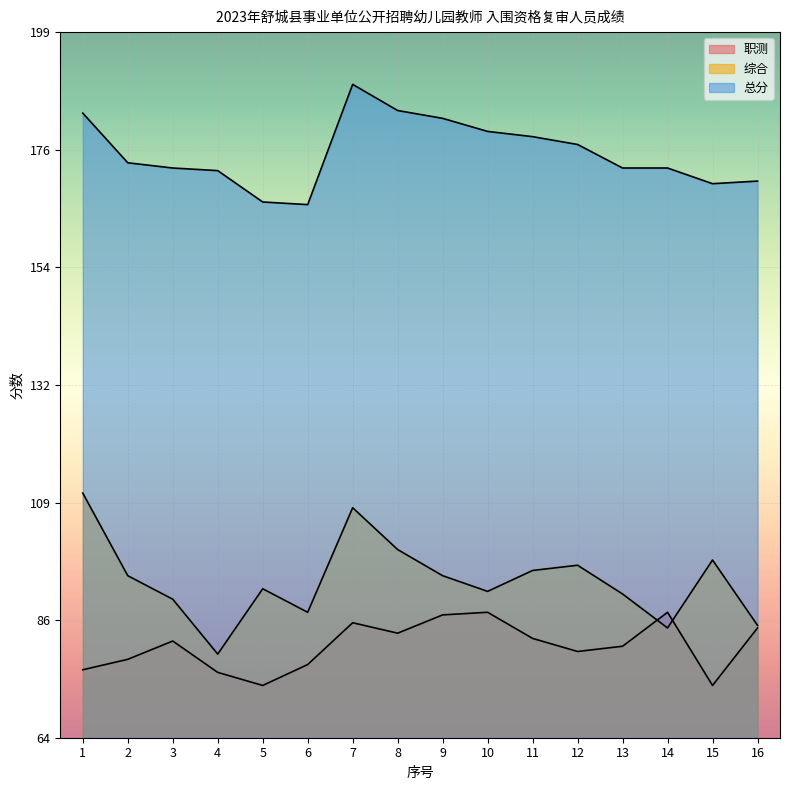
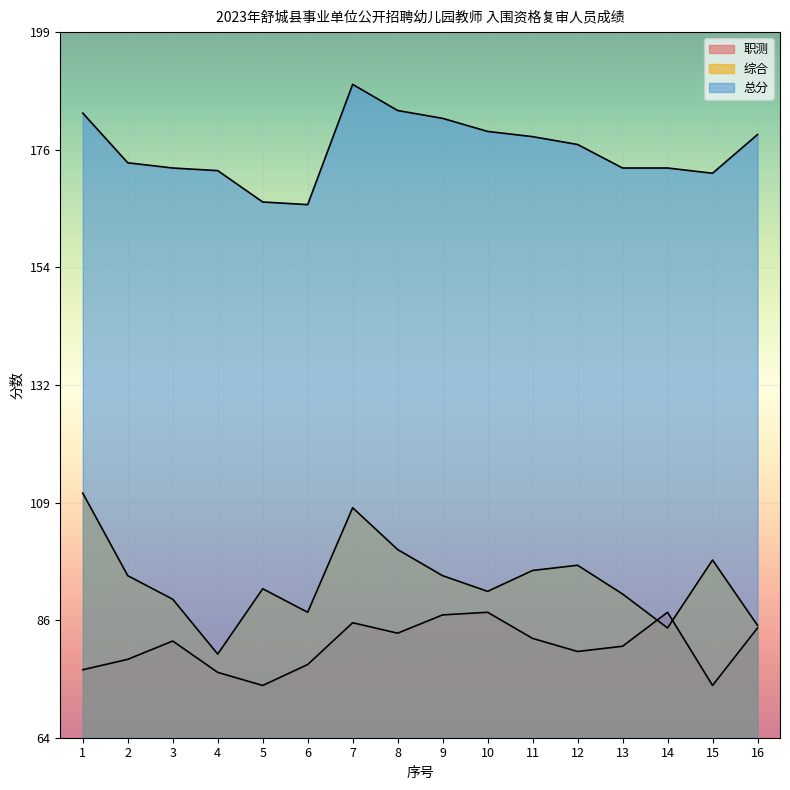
总分, 15: 170 -> 172
总分, 16: 171 -> 179
